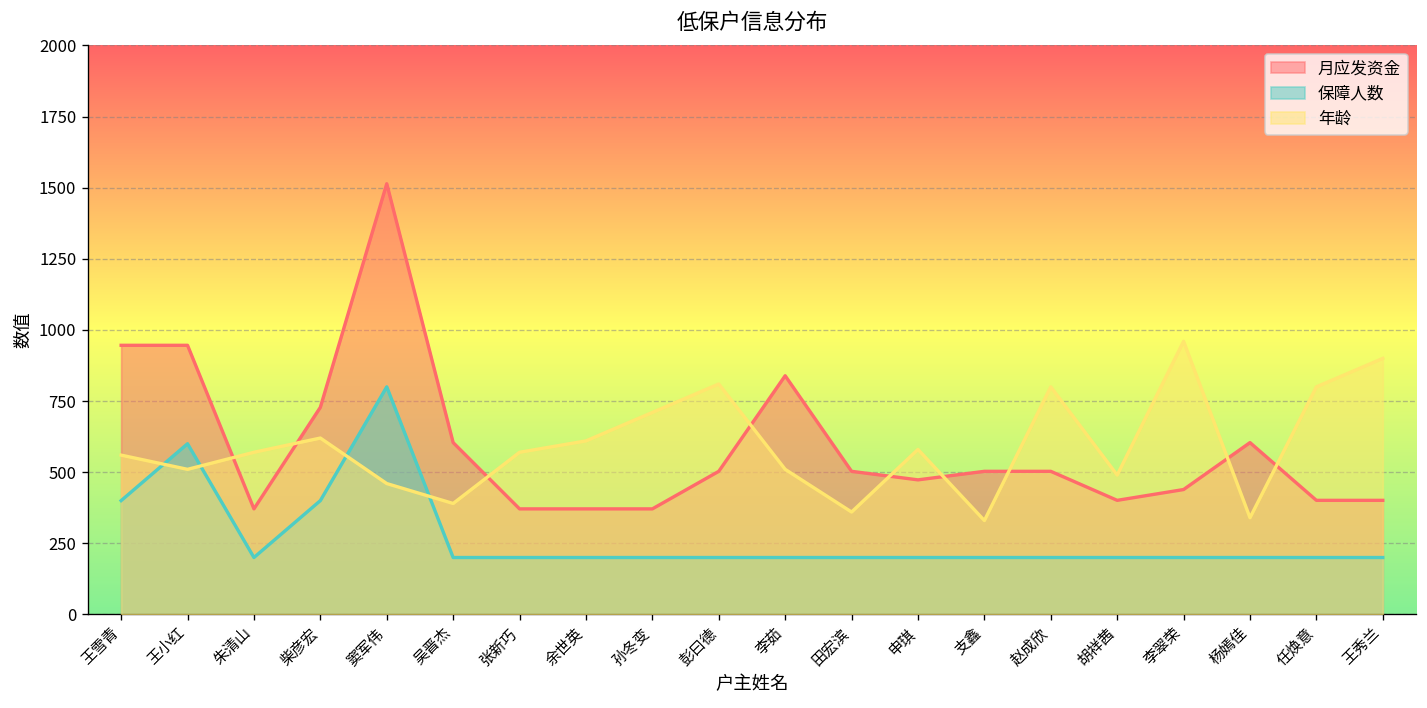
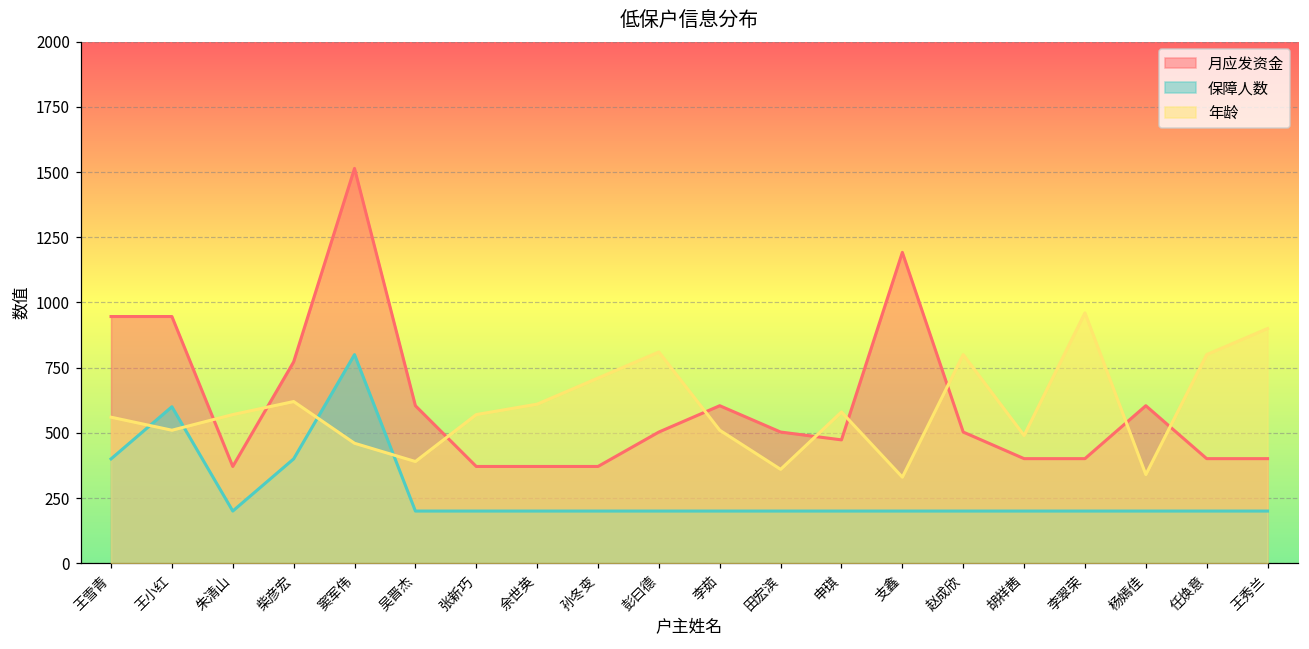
月应发资金, 柴彦宏: 730 -> 770
月应发资金, 李茹: 840 -> 600
月应发资金, 支鑫: 500 -> 1190
月应发资金, 李翠荣: 440 -> 400
